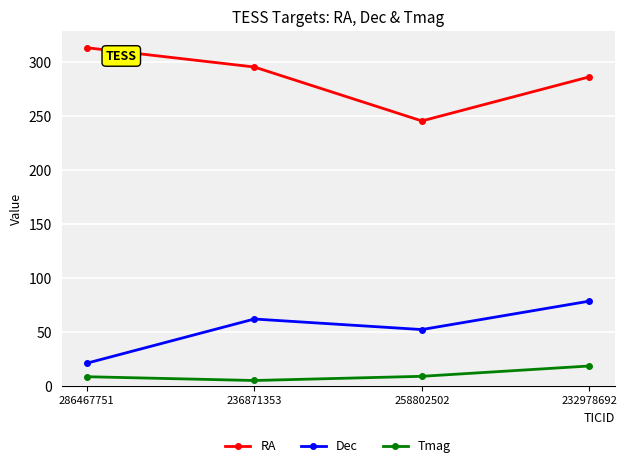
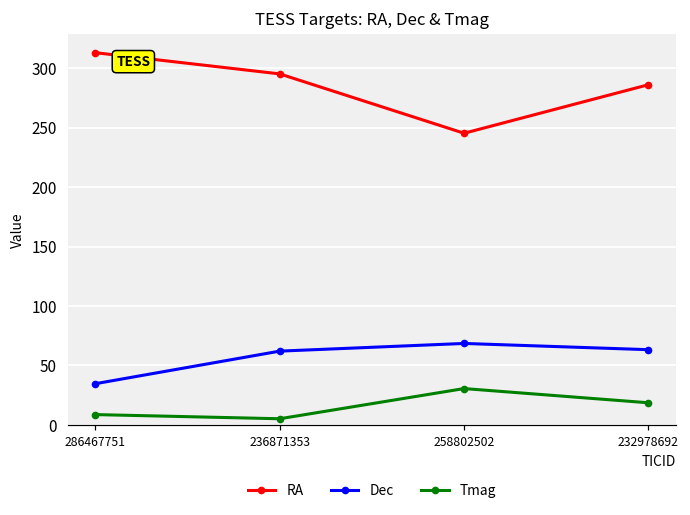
Dec, 286467751: 21 -> 35
Dec, 258802502: 52 -> 69
Tmag, 258802502: 9 -> 31
Dec, 232978692: 79 -> 63
